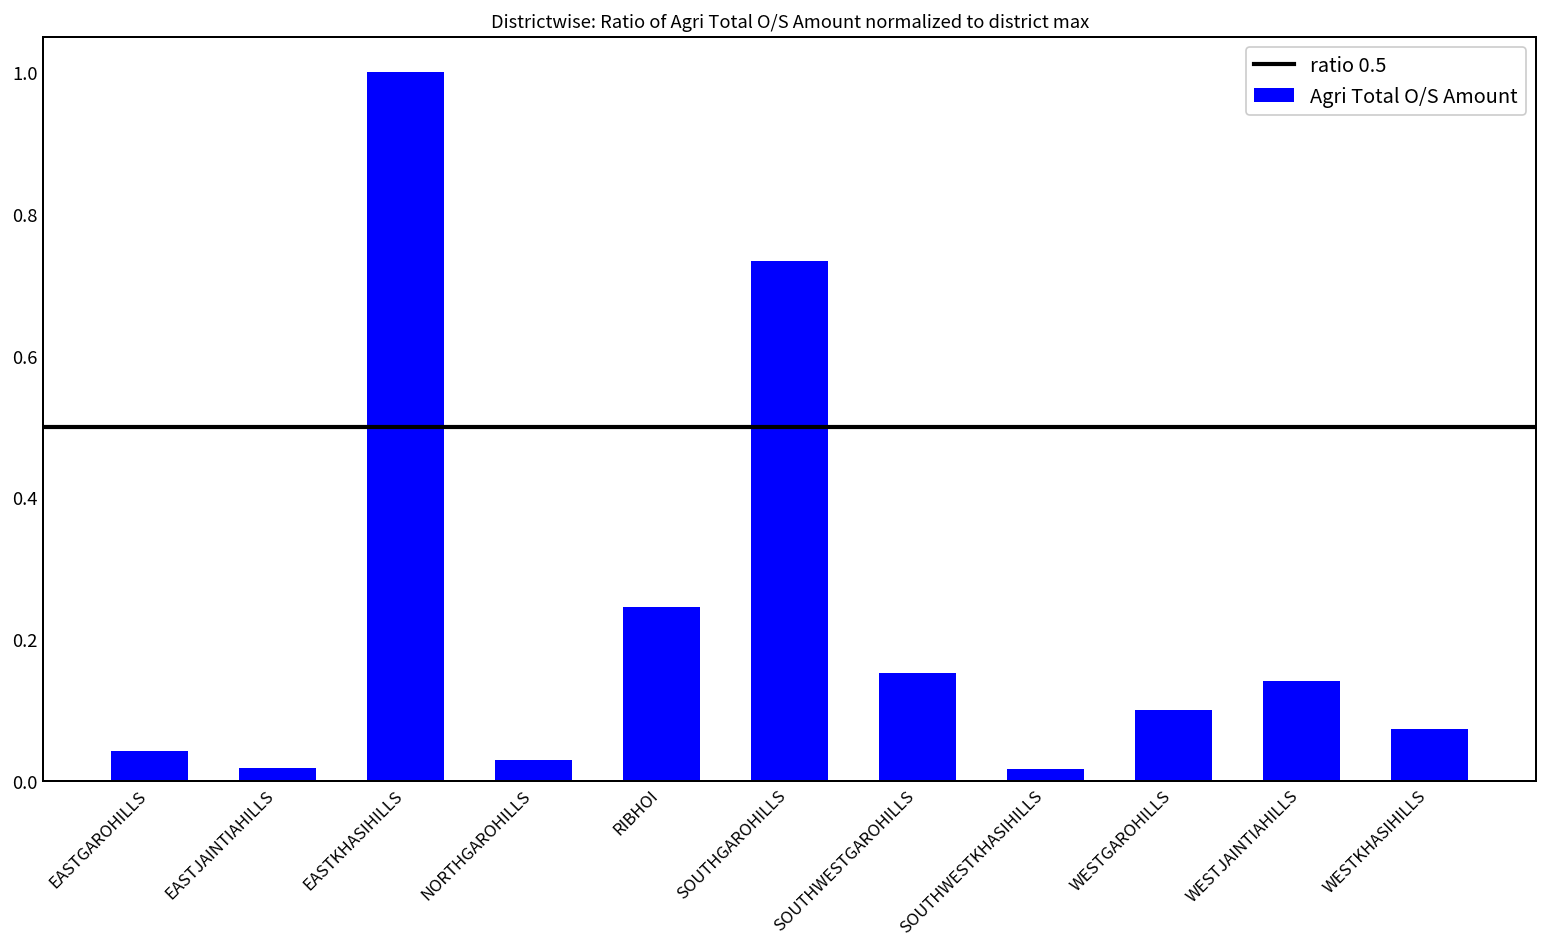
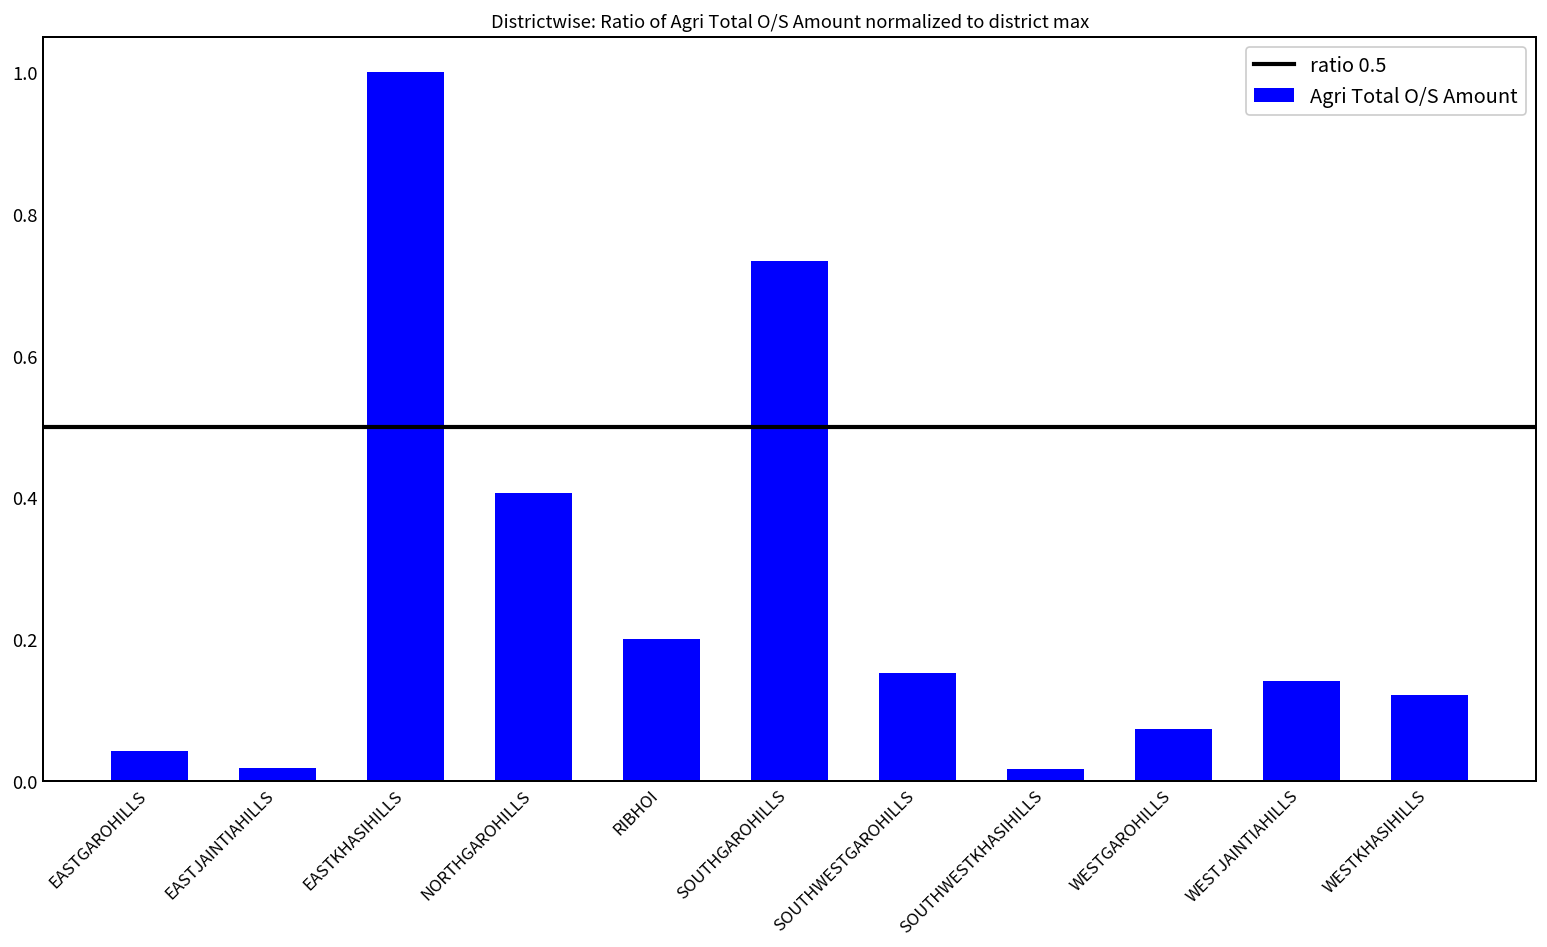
NORTHGAROHILLS: 0.03 -> 0.41
RIBHOI: 0.25 -> 0.20
WESTGAROHILLS: 0.10 -> 0.07
WESTKHASIHILLS: 0.07 -> 0.12
